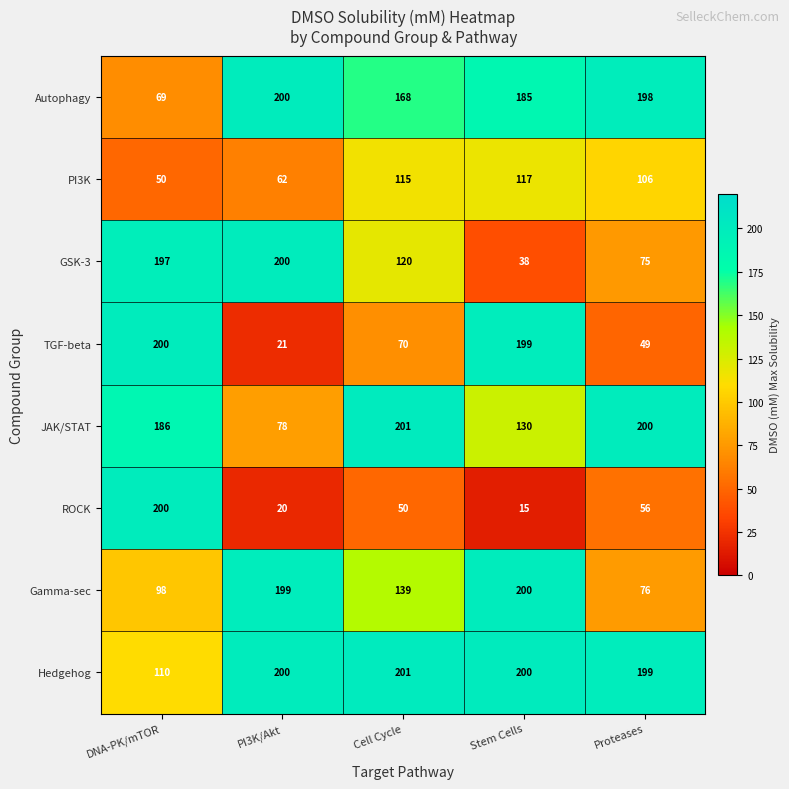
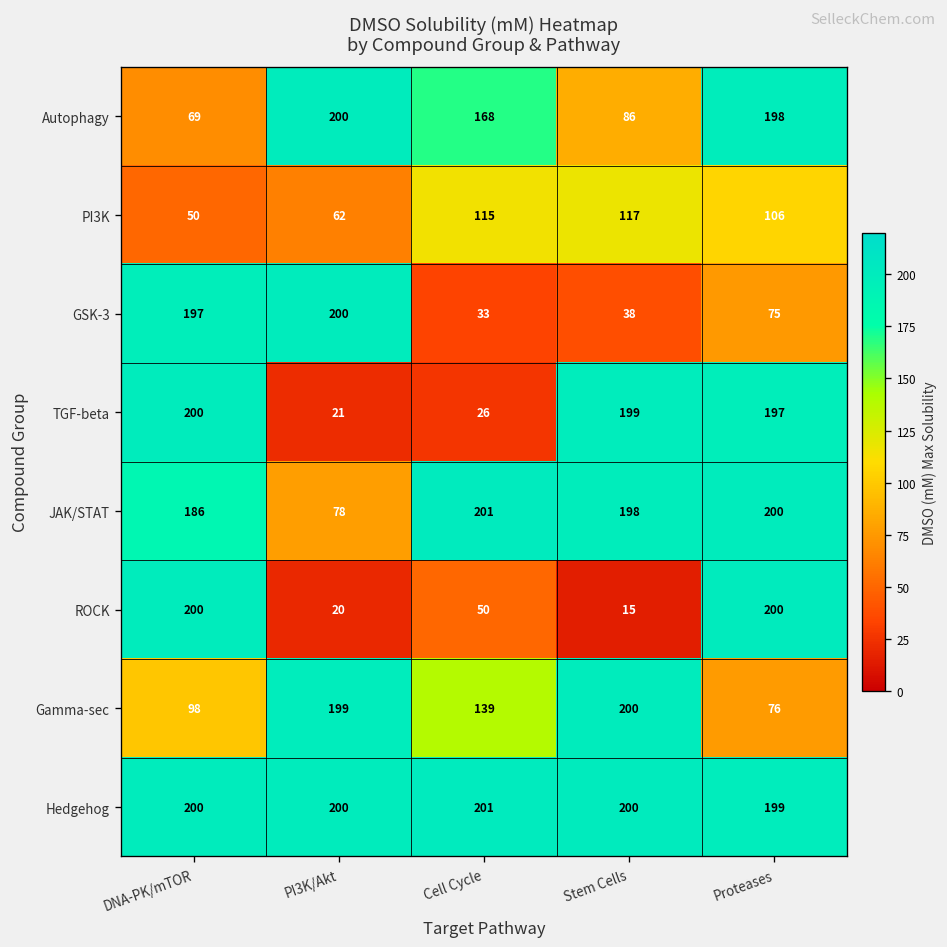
Autophagy, Stem Cells: 185 -> 86
GSK-3, Cell Cycle: 120 -> 33
TGF-beta, Cell Cycle: 70 -> 26
TGF-beta, Proteases: 49 -> 197
JAK/STAT, Stem Cells: 130 -> 198
ROCK, Proteases: 56 -> 200
Hedgehog, DNA-PK/mTOR: 110 -> 200
